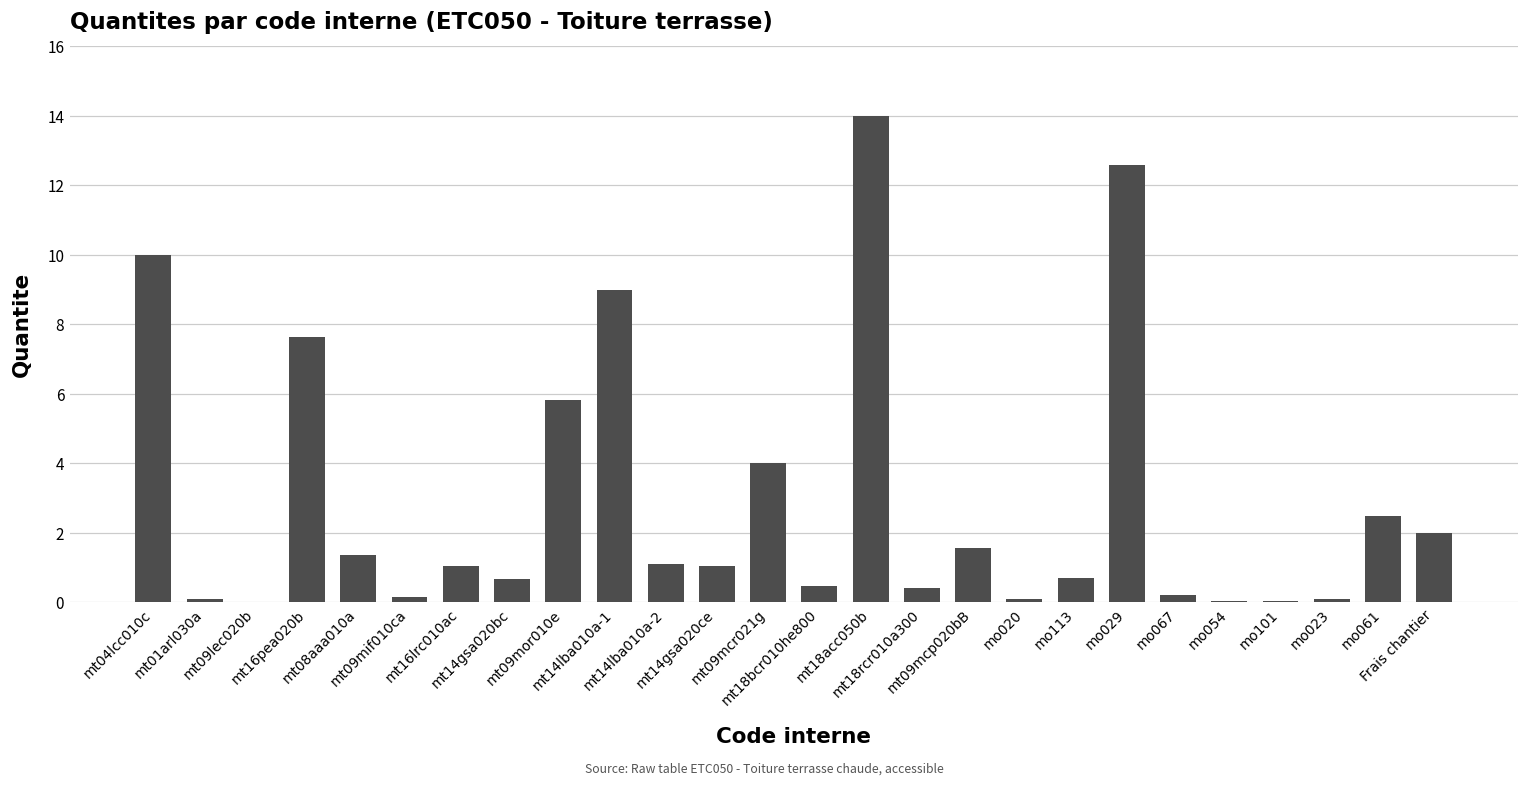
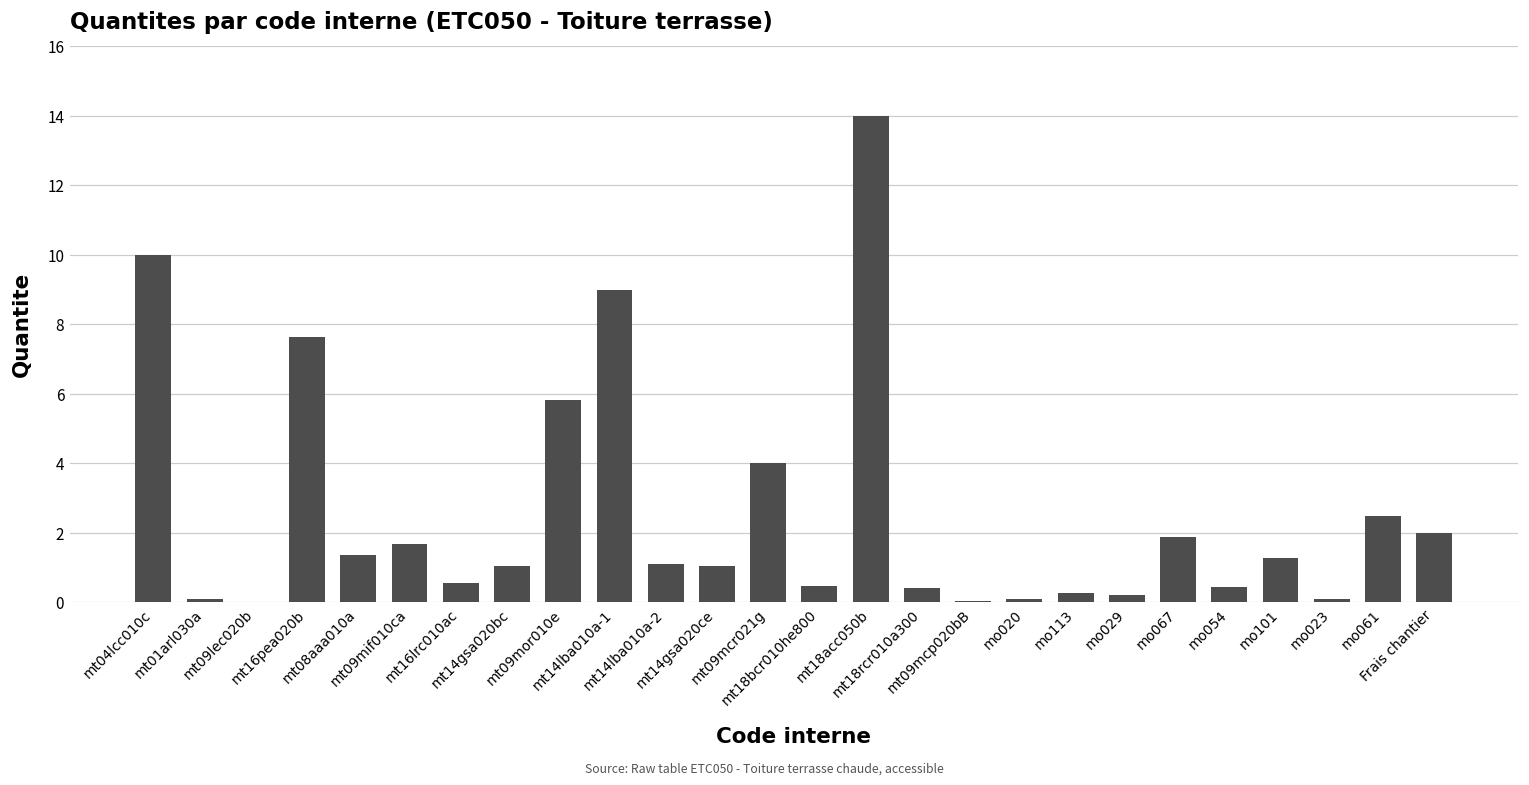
mt09mif010ca: 0.2 -> 1.7
mt16lrc010ac: 1.1 -> 0.6
mt14gsa020bc: 0.7 -> 1.1
mt09mcp020bB: 1.6 -> 0.0
mo113: 0.7 -> 0.3
mo029: 12.6 -> 0.2
mo067: 0.2 -> 1.9
mo054: 0.1 -> 0.4
mo101: 0.1 -> 1.3
